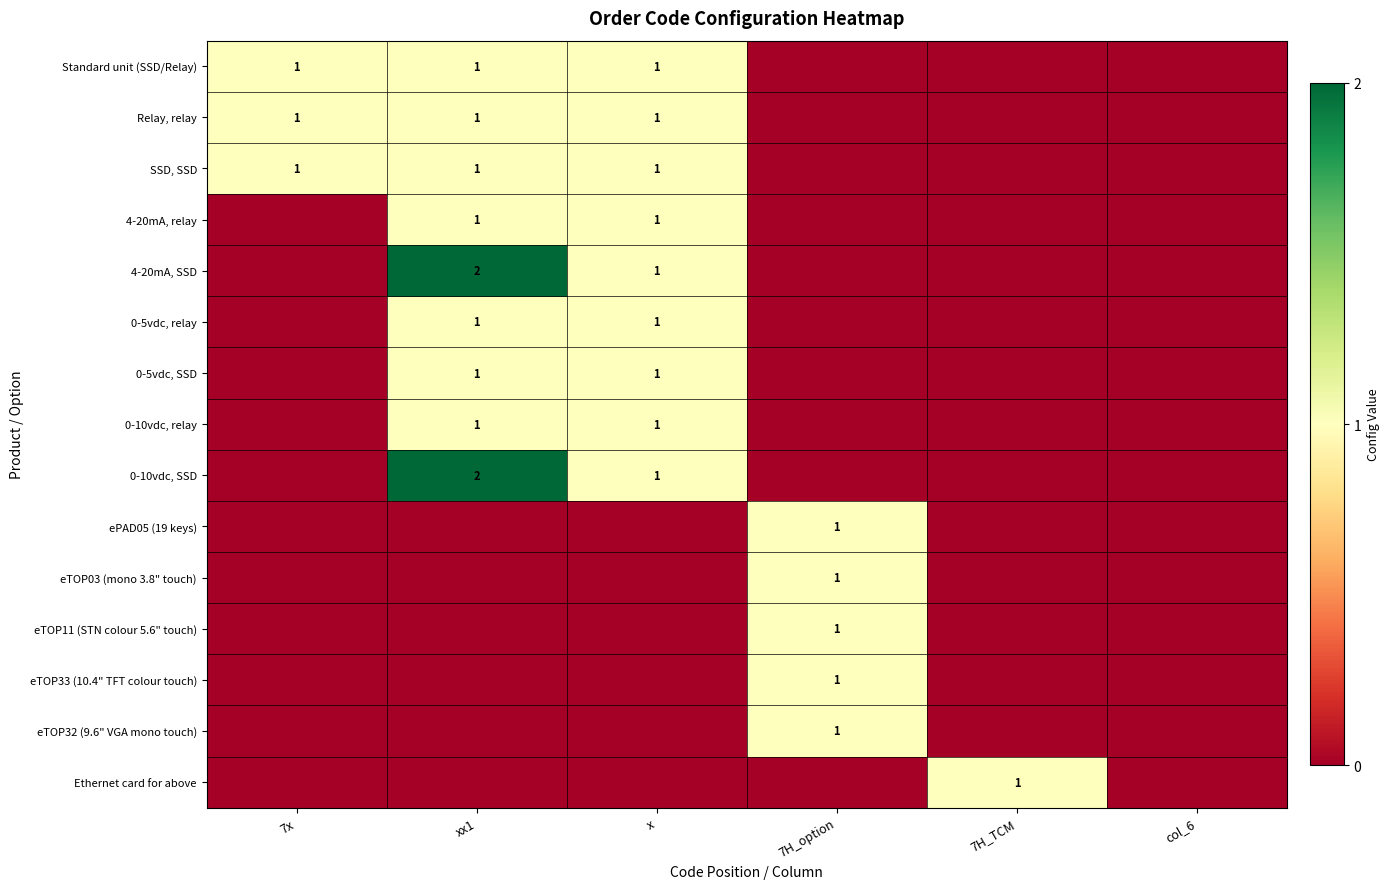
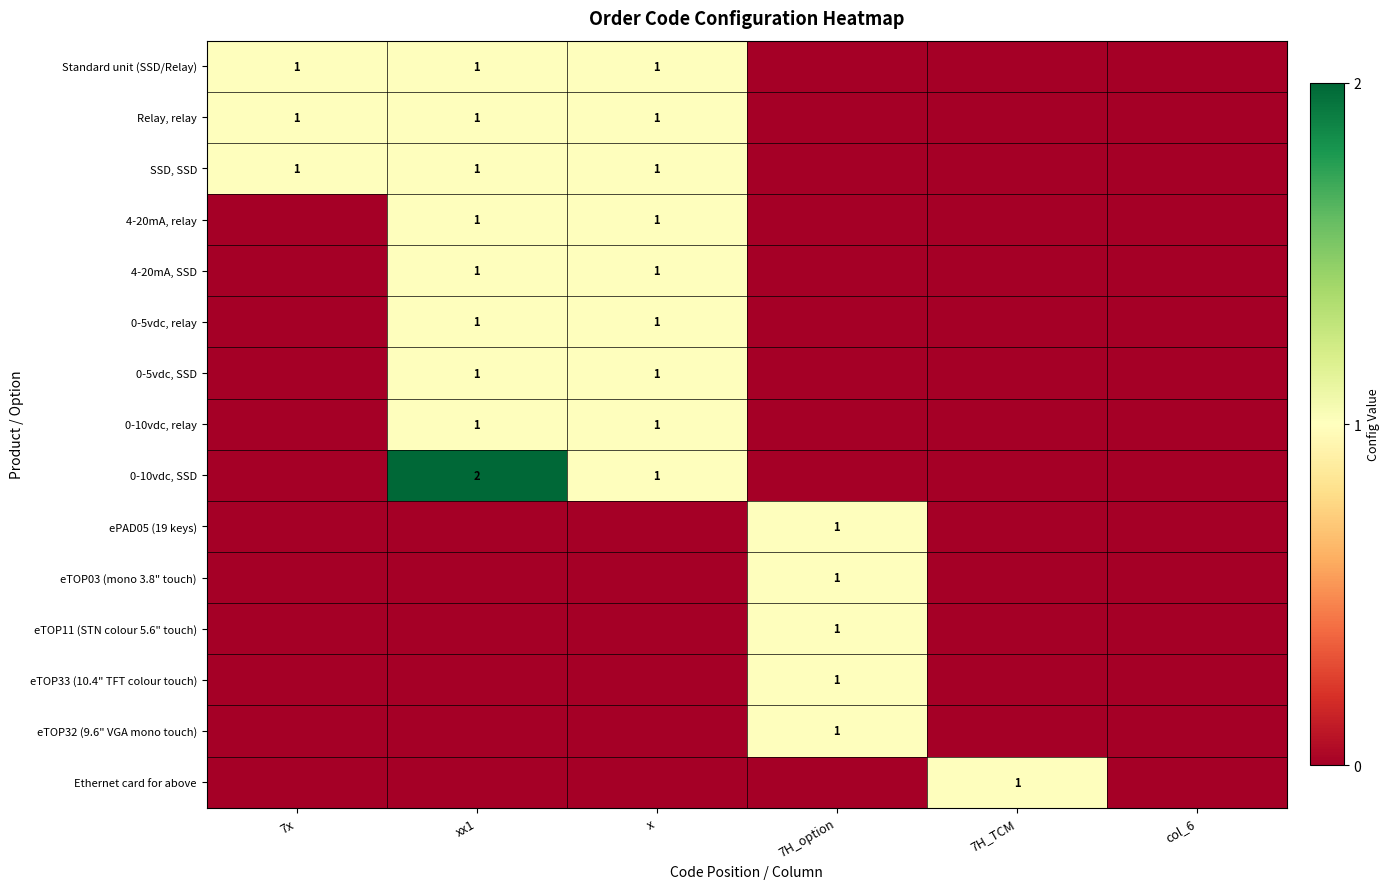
4-20mA, SSD, xx1: 2 -> 1
